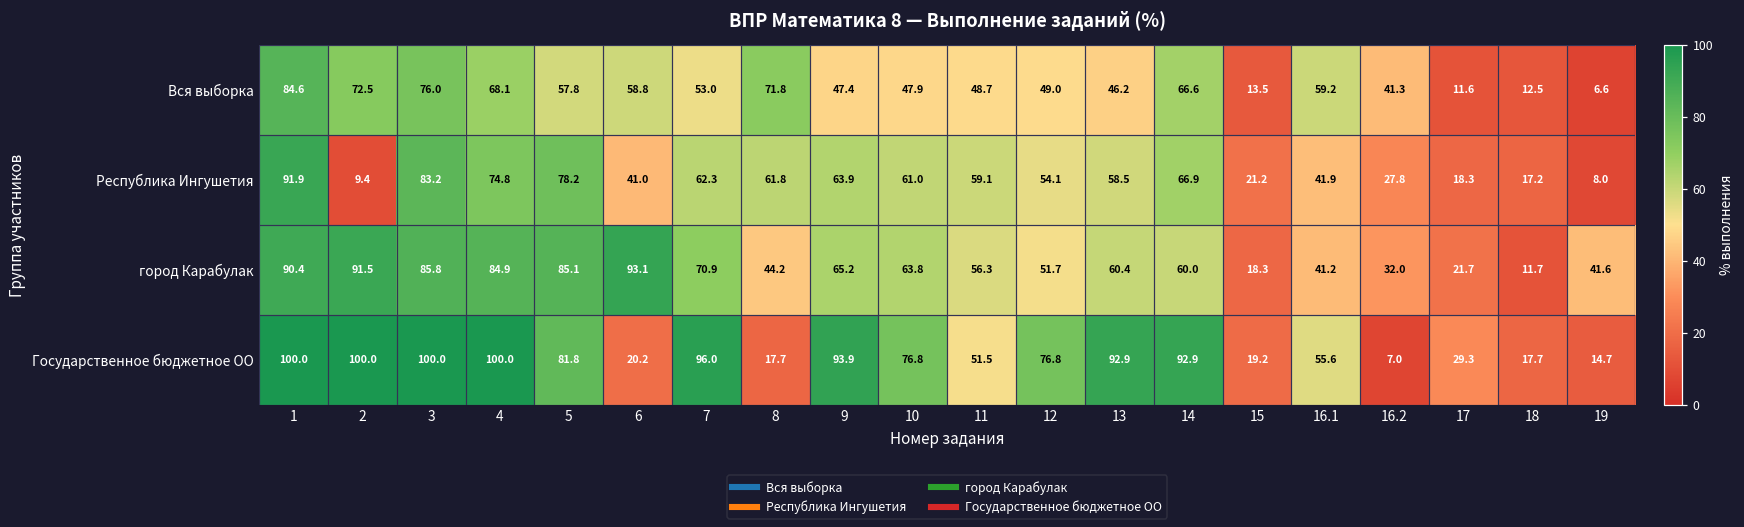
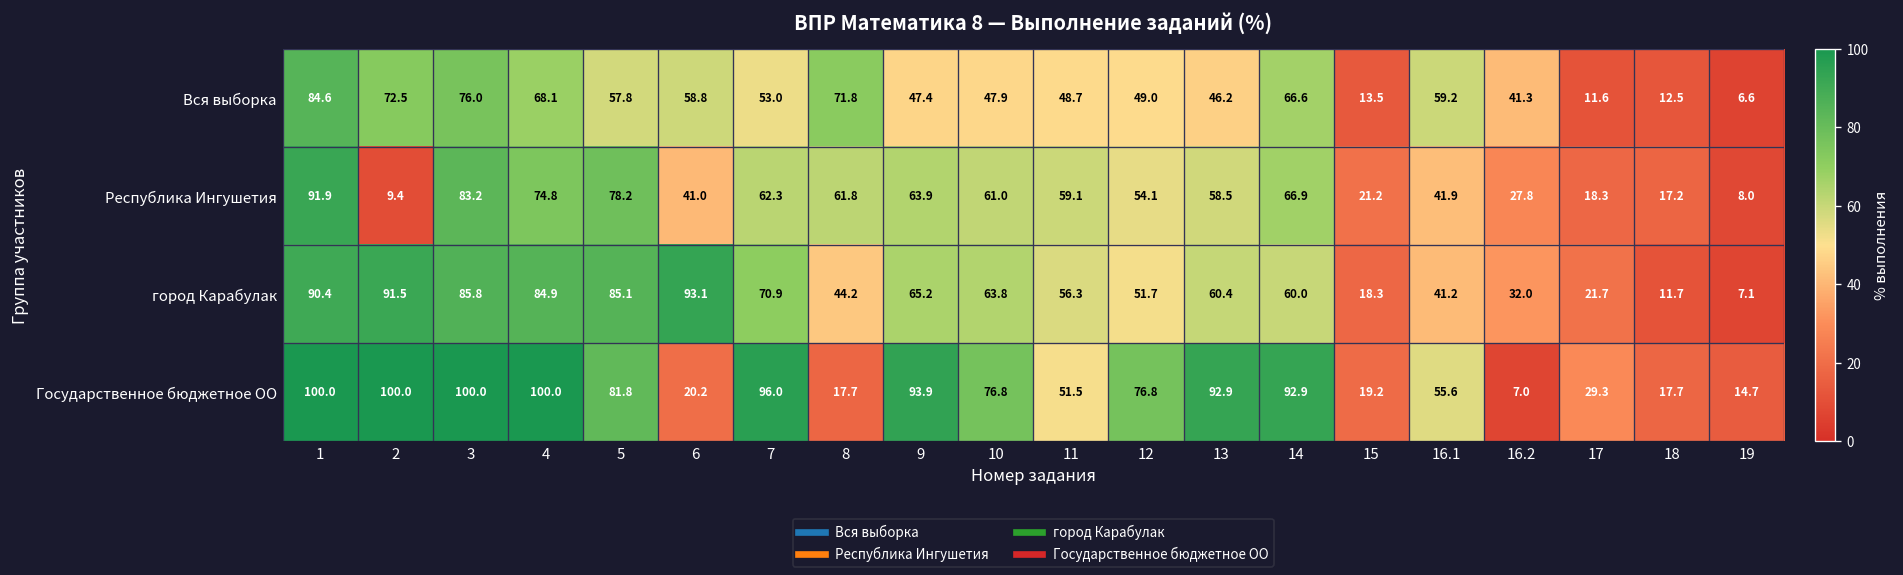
город Карабулак, 19: 41.6 -> 7.1
